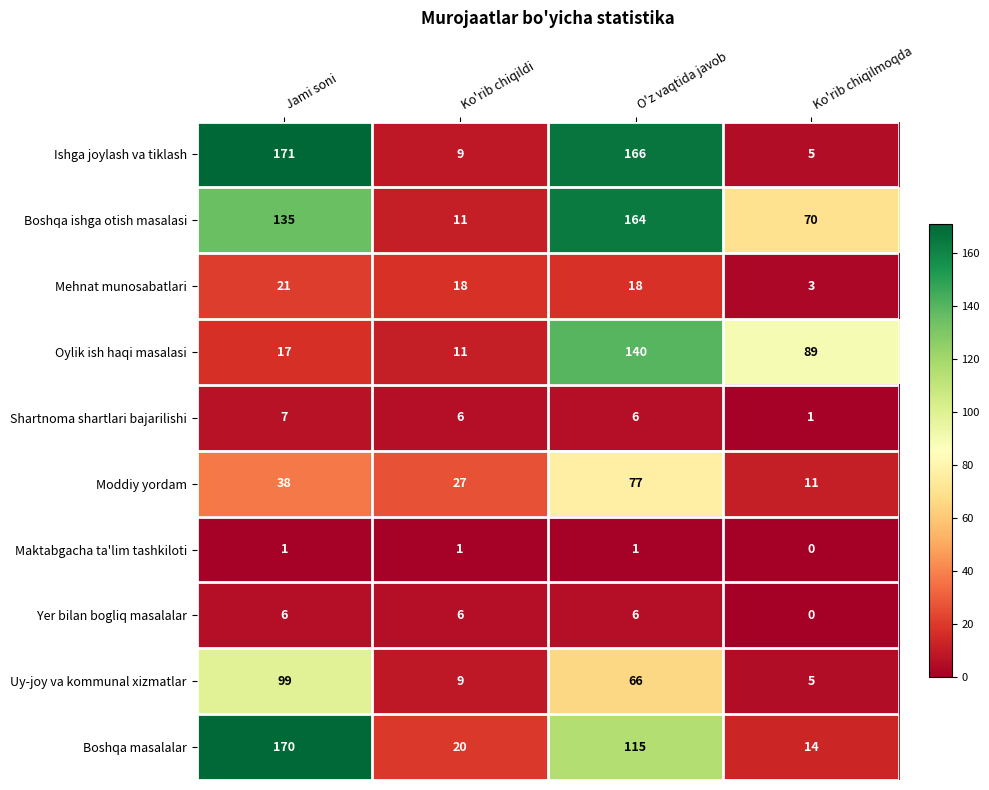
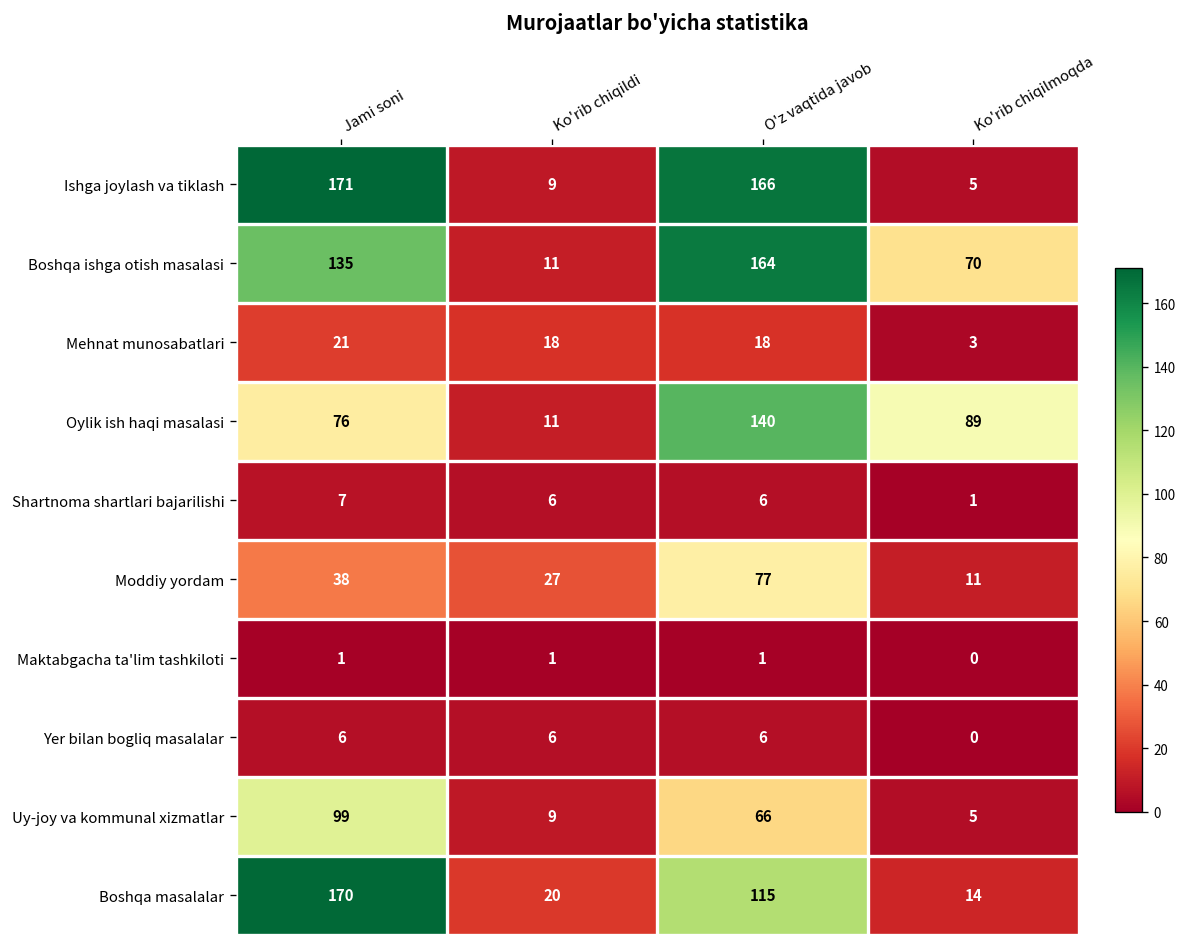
Oylik ish haqi masalasi, Jami soni: 17 -> 76
